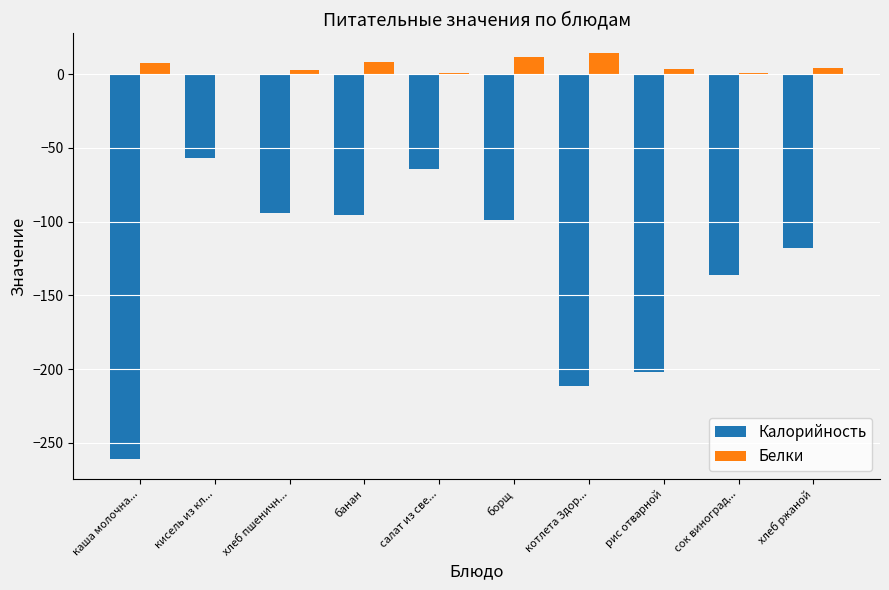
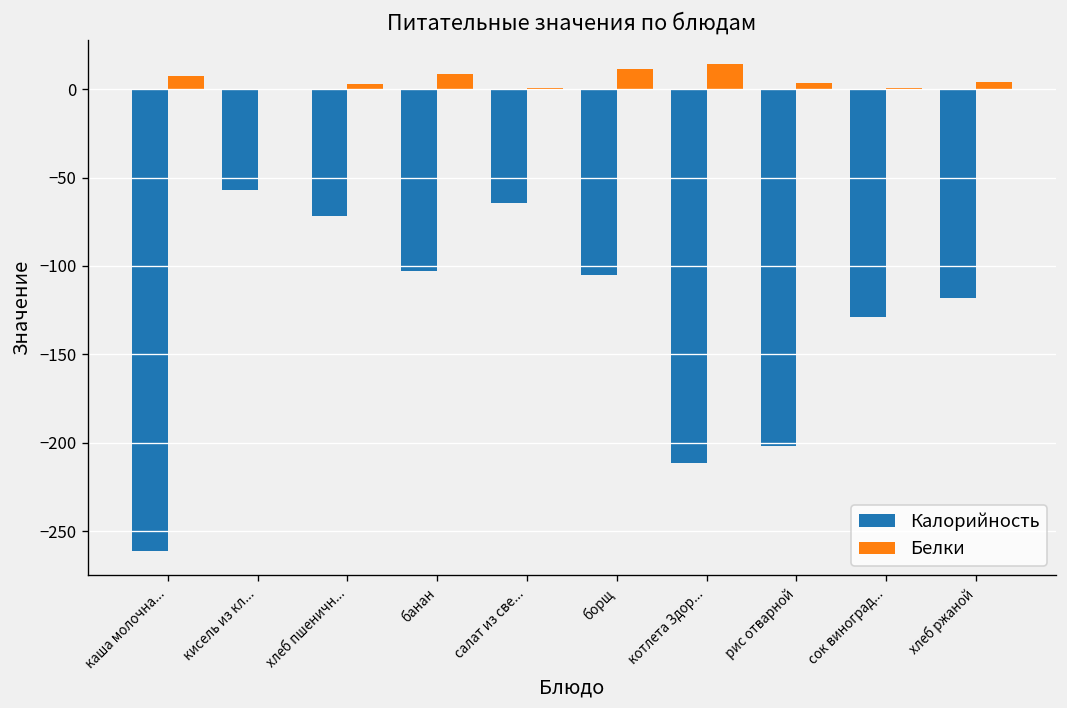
Калорийность, хлеб пшеничн...: -94 -> -72
Калорийность, банан: -96 -> -103
Калорийность, борщ: -99 -> -105
Калорийность, сок виноград...: -136 -> -129
